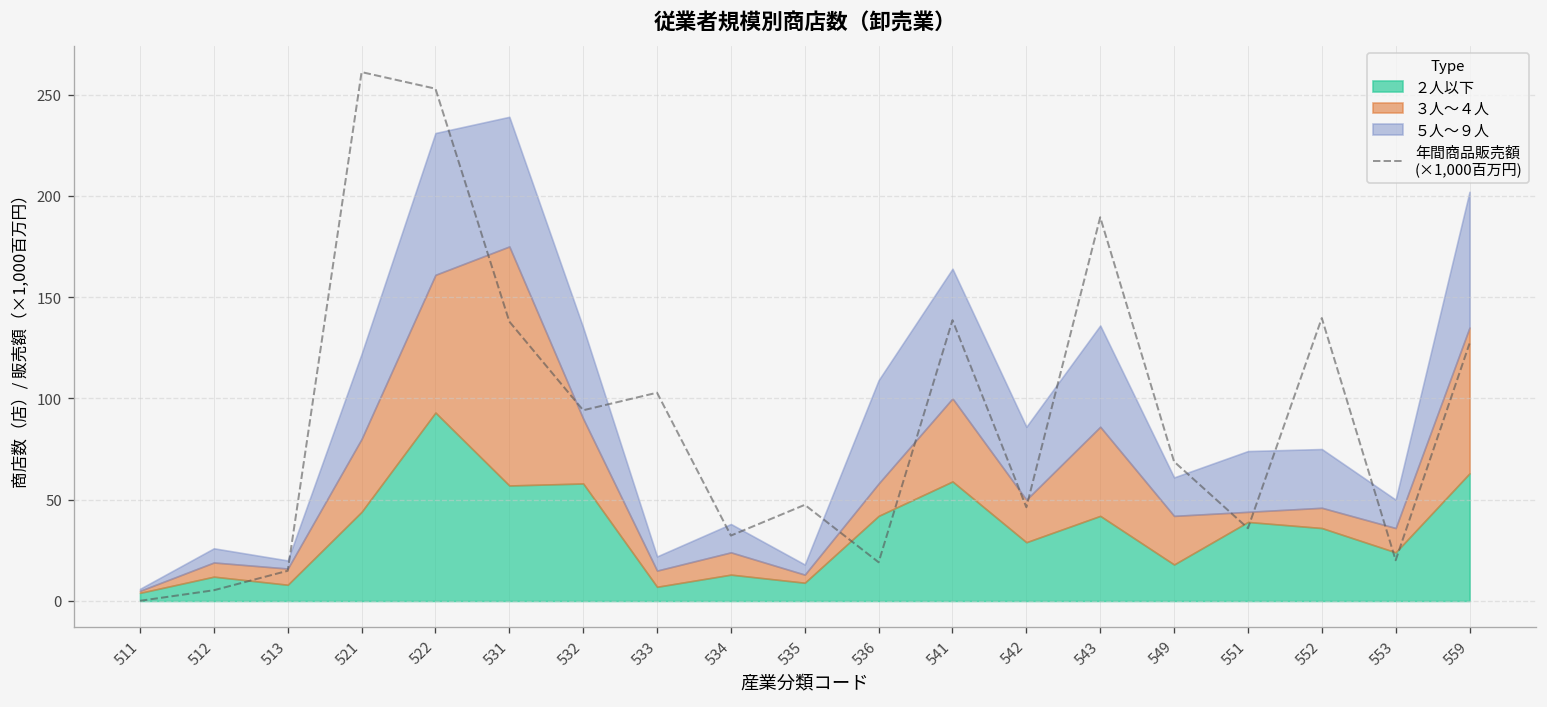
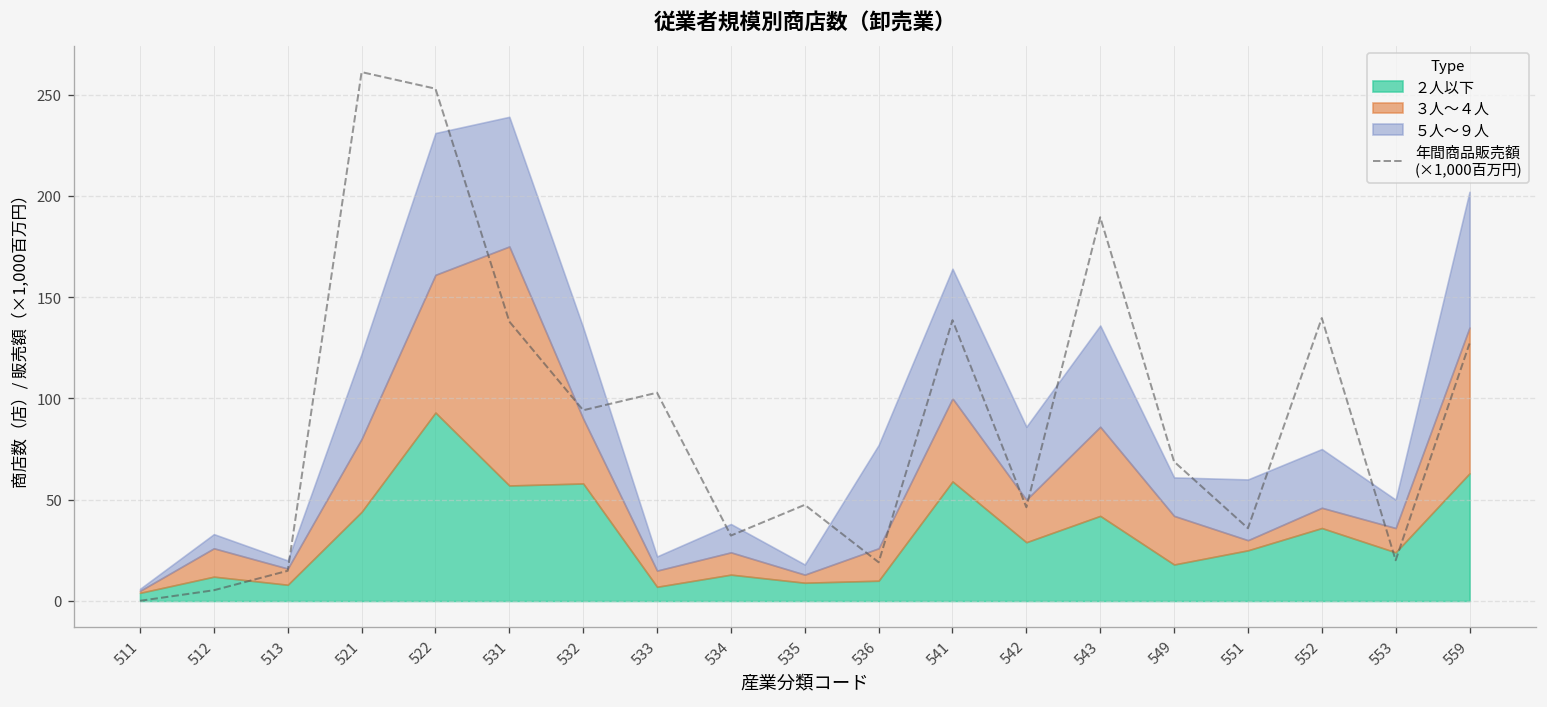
３人～４人, 512: 7 -> 14
２人以下, 536: 42 -> 10
２人以下, 551: 39 -> 25
